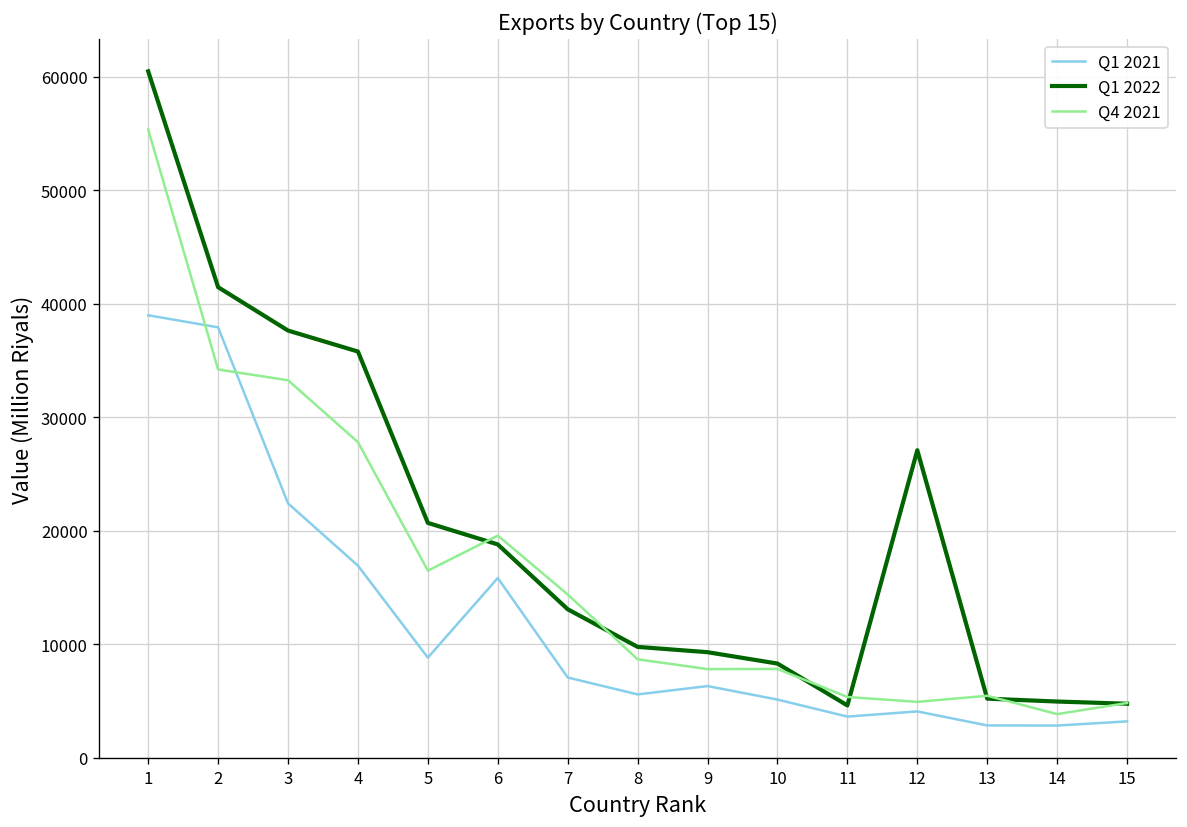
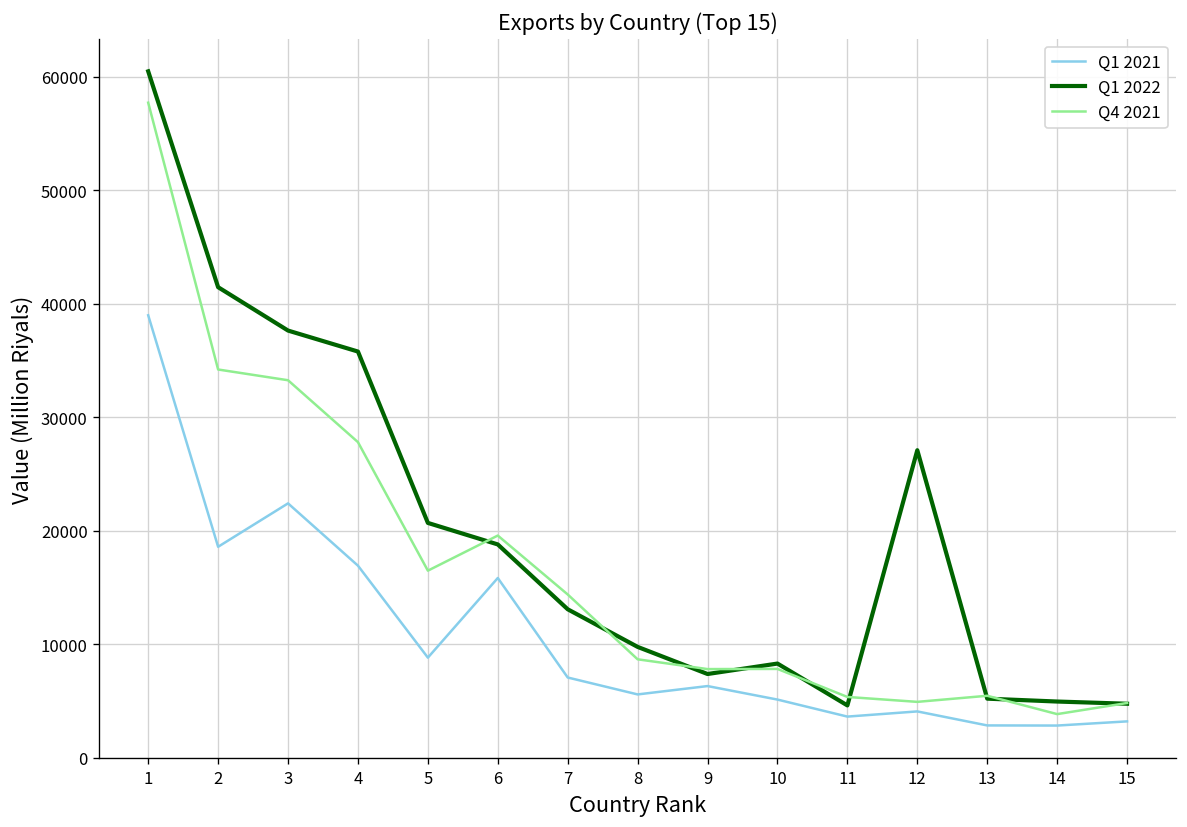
Q4 2021, 1: 55000 -> 58000
Q1 2021, 2: 38000 -> 19000
Q1 2022, 9: 9000 -> 7000
